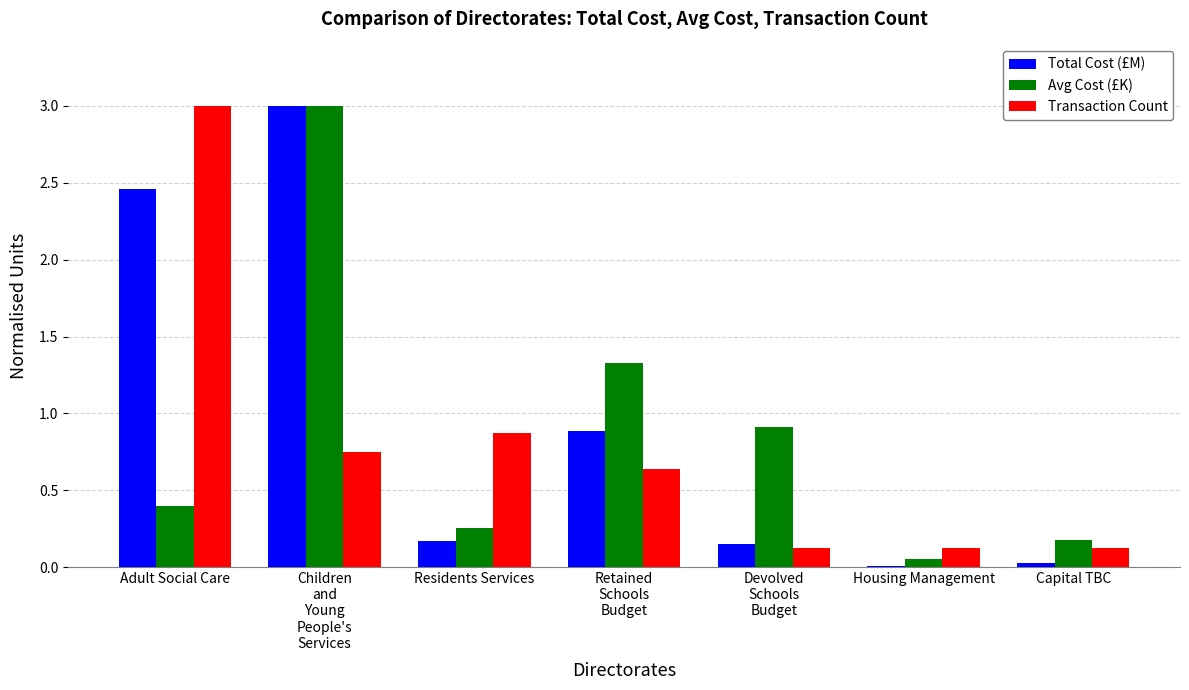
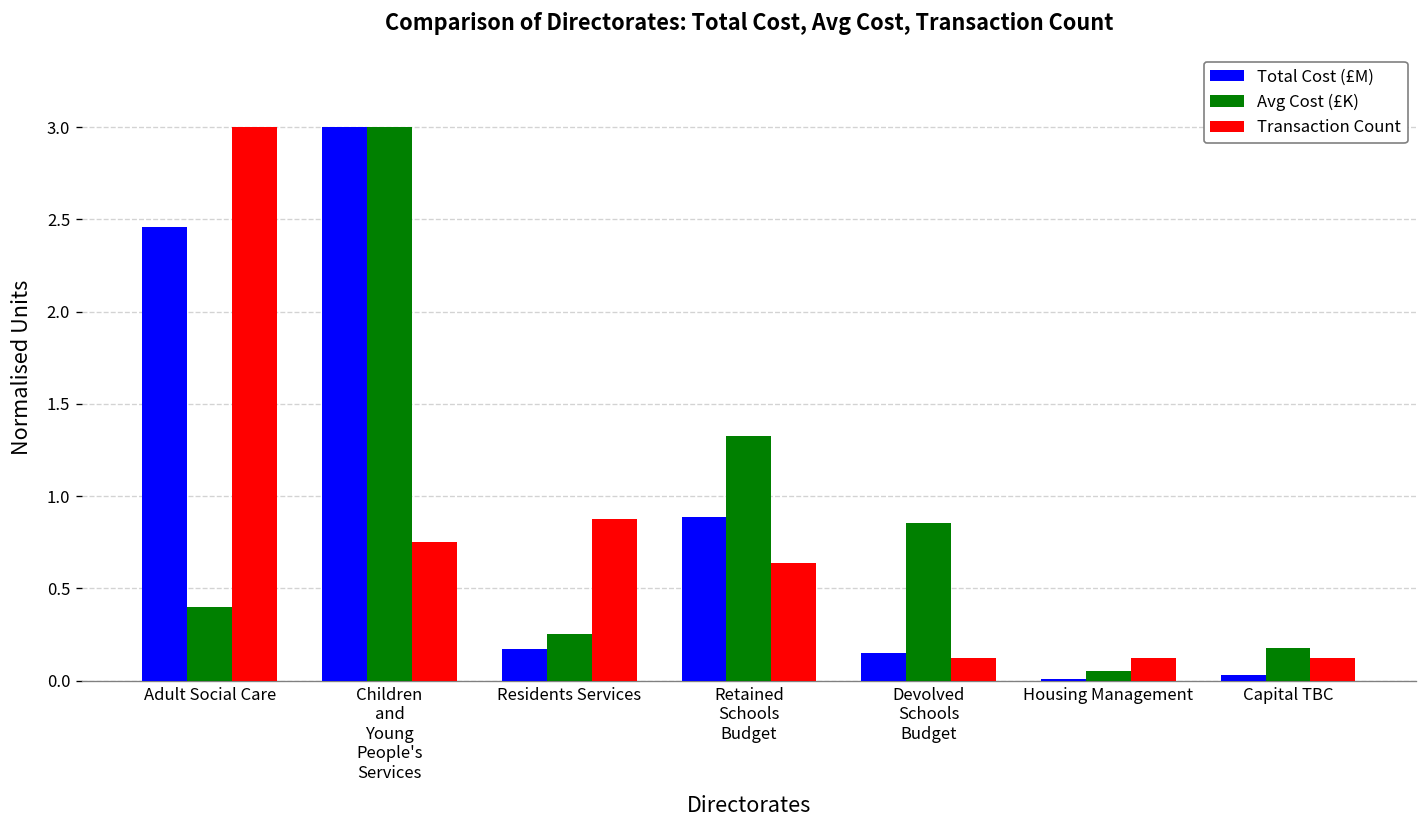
Avg Cost (£K), Devolved Schools Budget: 0.91 -> 0.85
